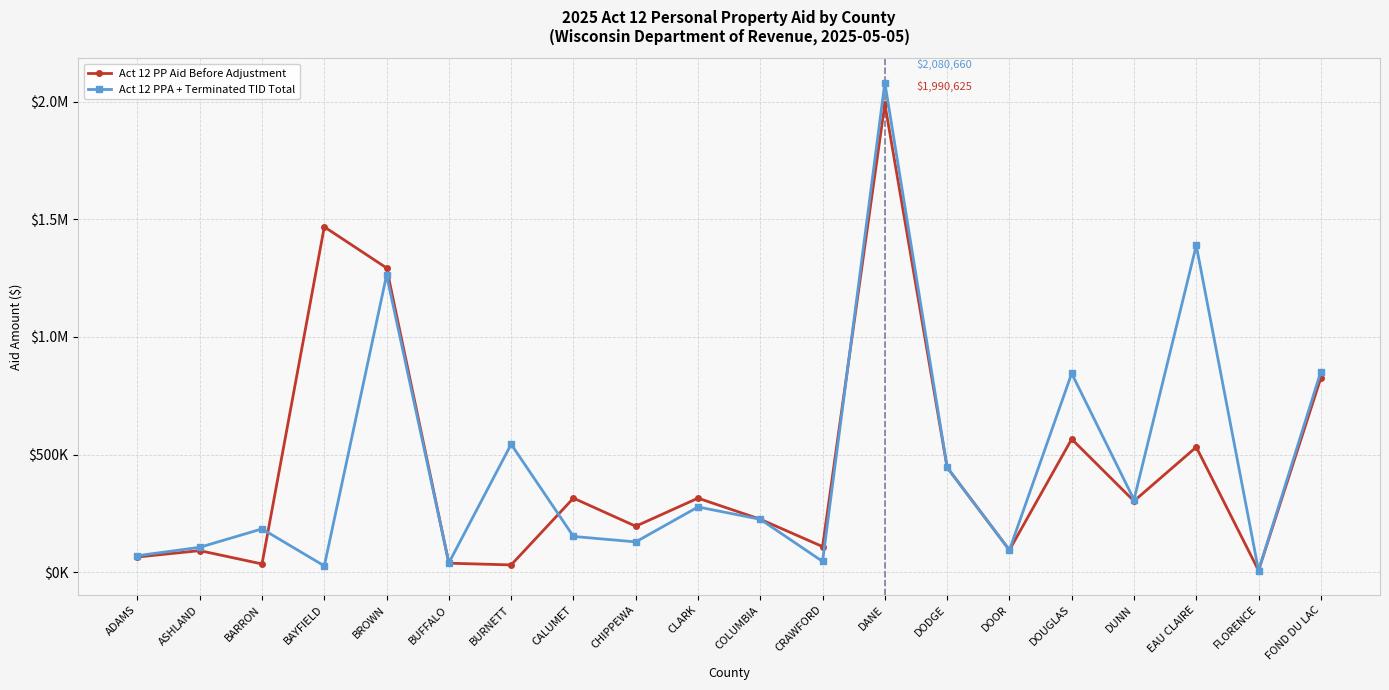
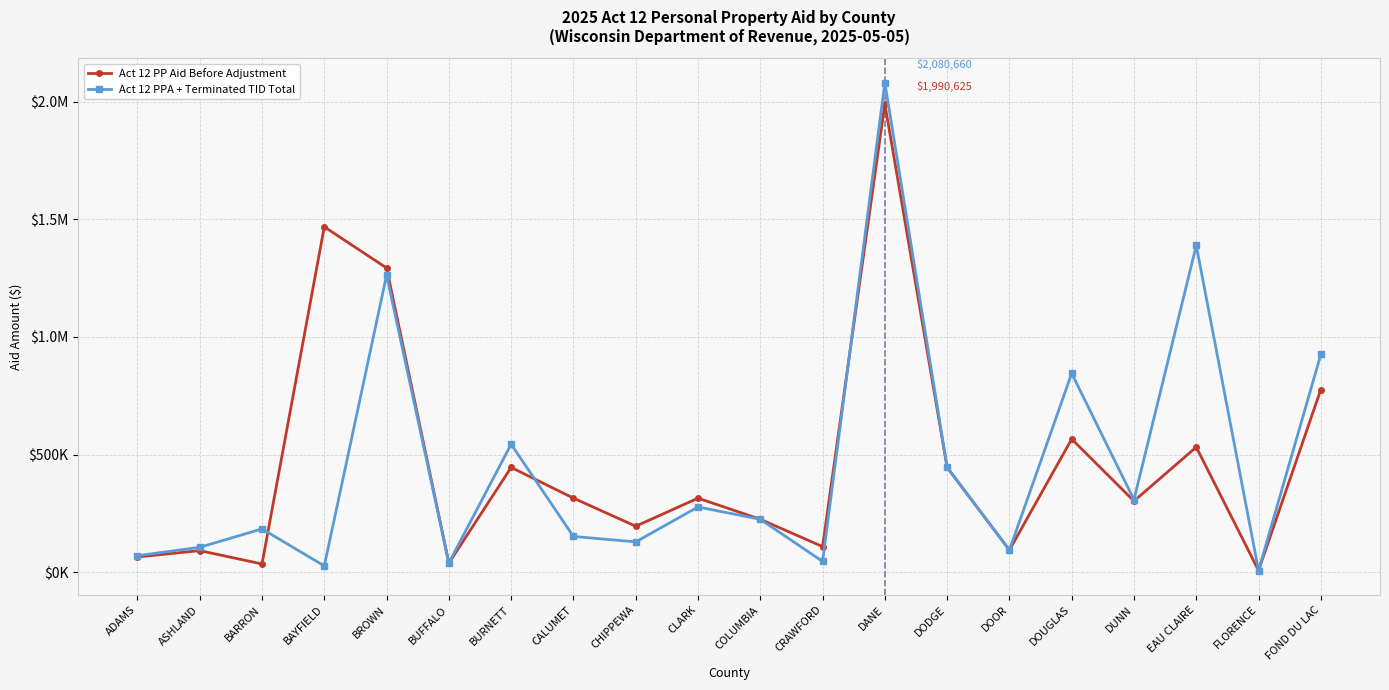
Act 12 PP Aid Before Adjustment, BURNETT: $30000 -> $450000
Act 12 PP Aid Before Adjustment, FOND DU LAC: $830000 -> $780000
Act 12 PPA + Terminated TID Total, FOND DU LAC: $850000 -> $930000
